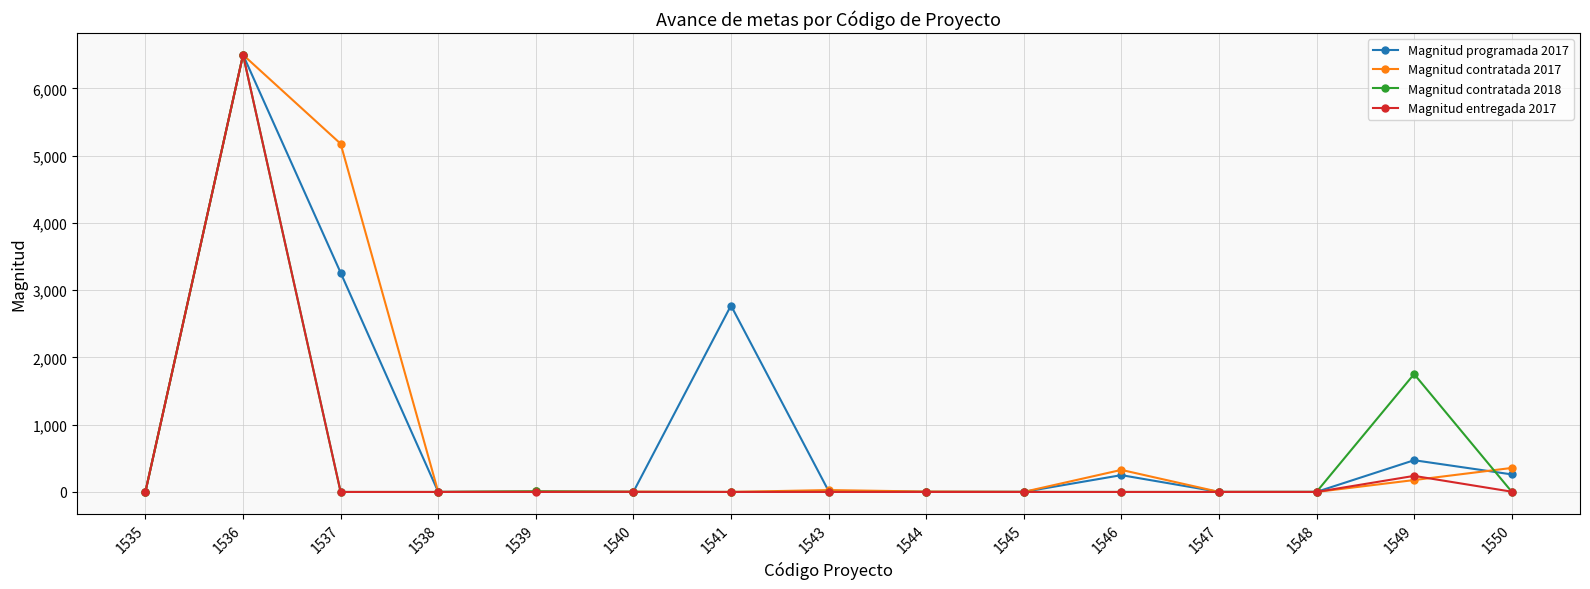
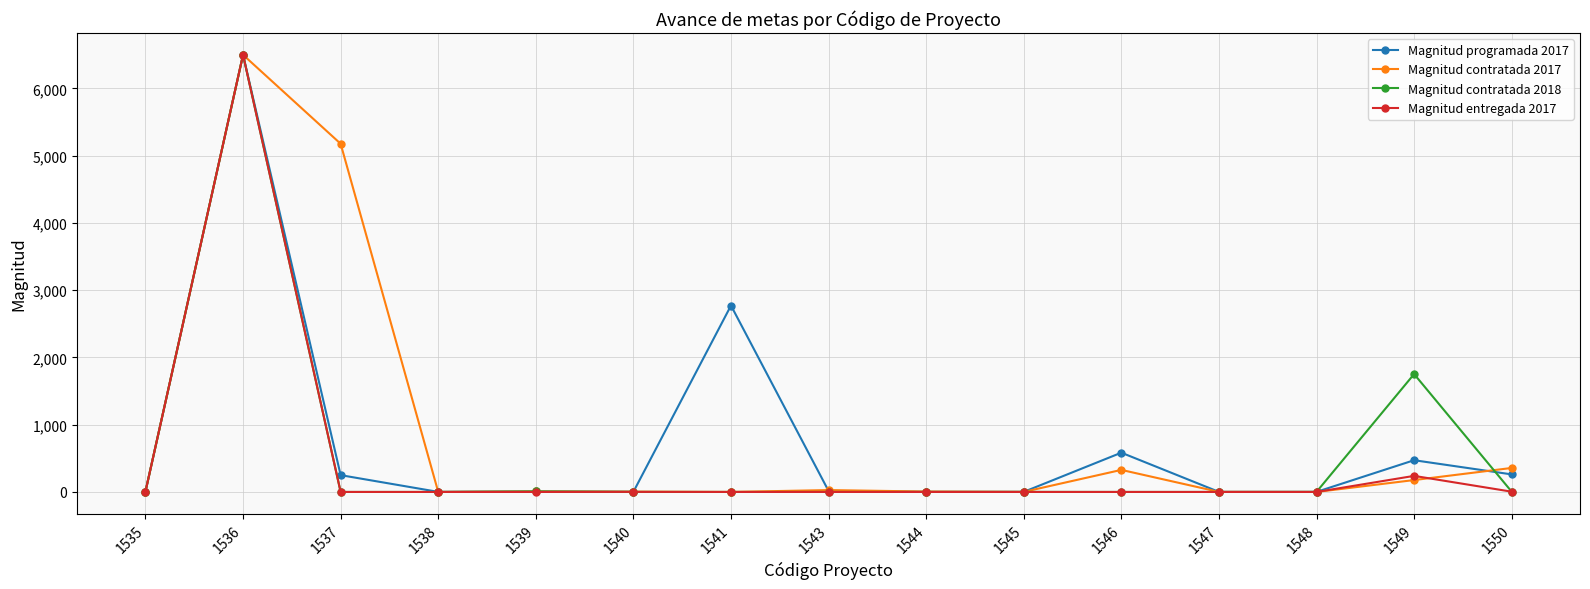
Magnitud programada 2017, 1537: 3,300 -> 300
Magnitud programada 2017, 1546: 300 -> 600
